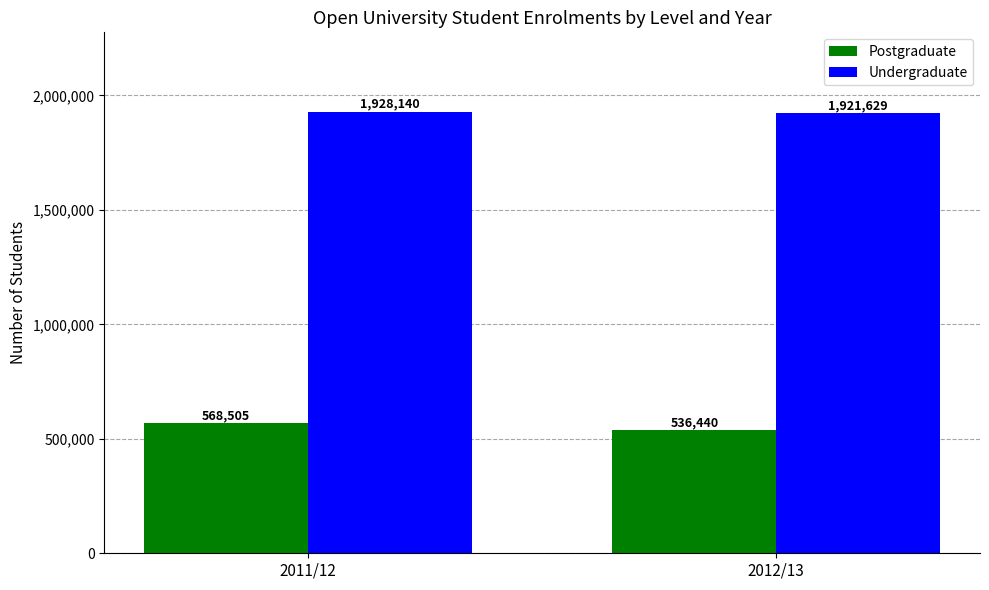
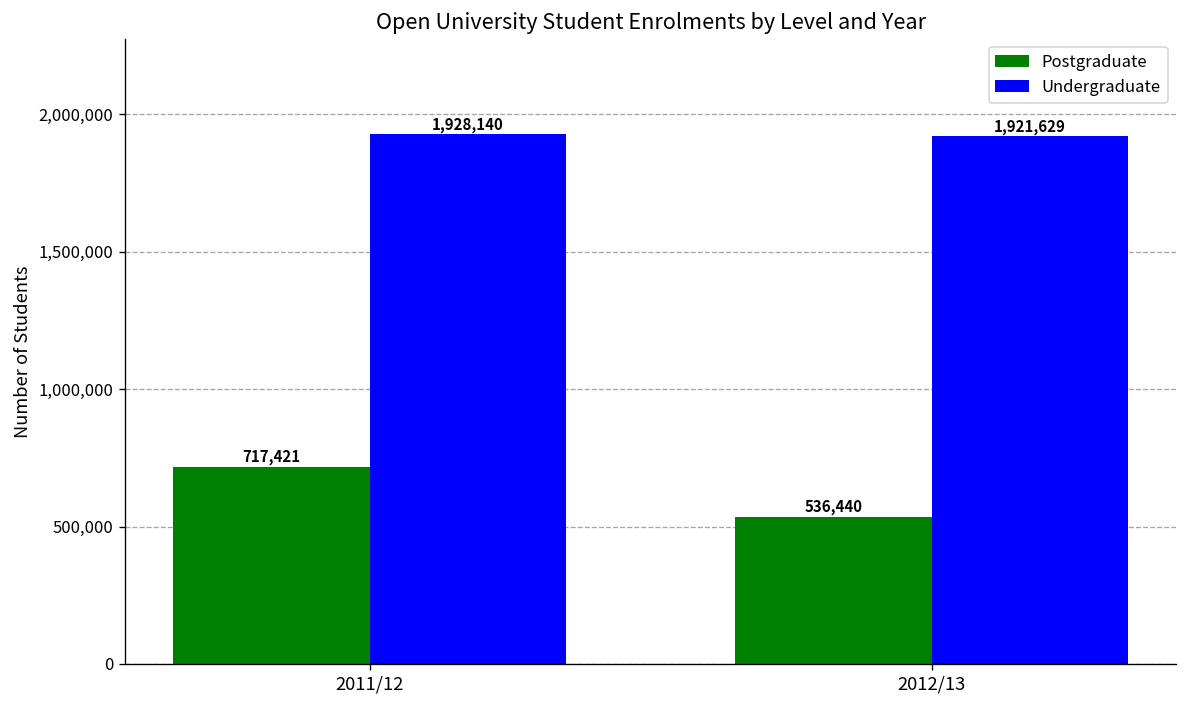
Postgraduate, 2011/12: 568,505 -> 717,421
